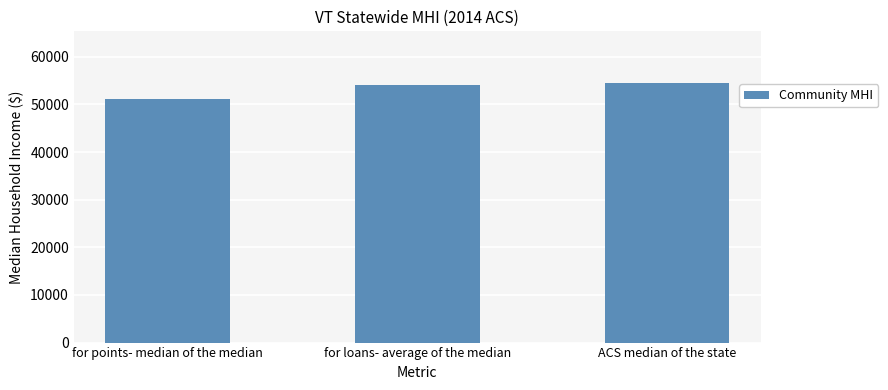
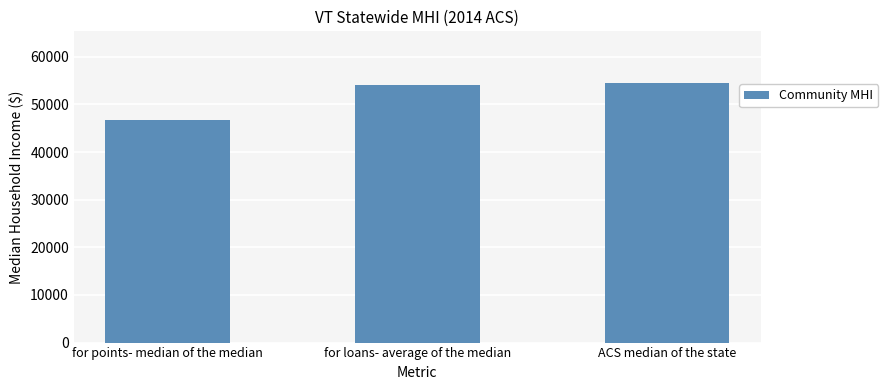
for points- median of the median: 51000 -> 47000
